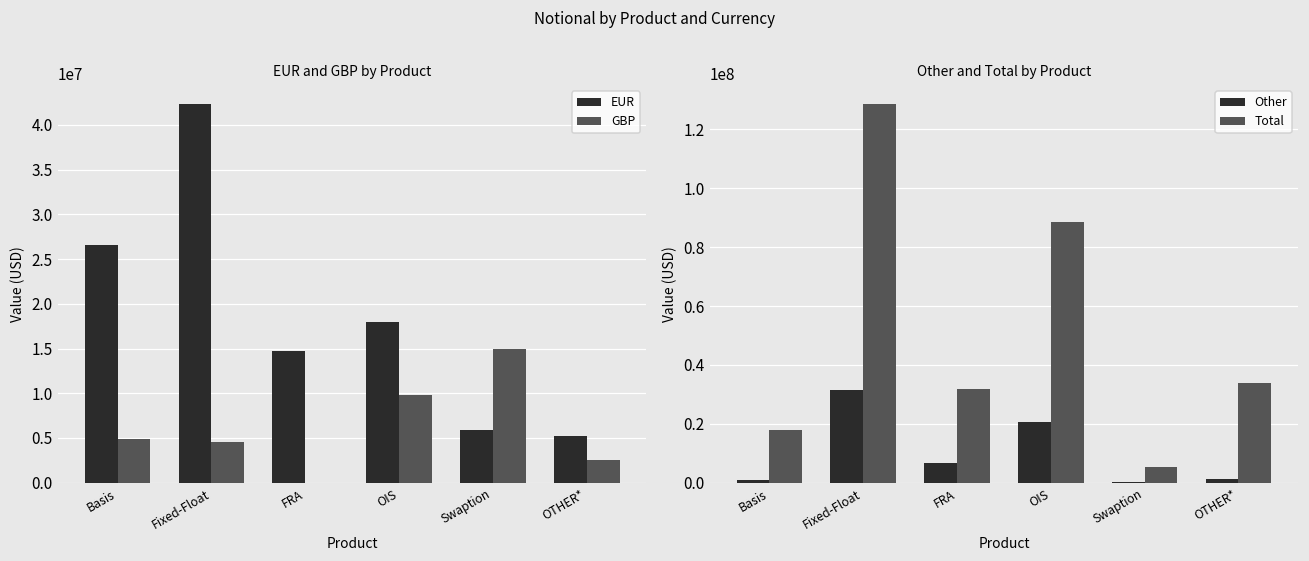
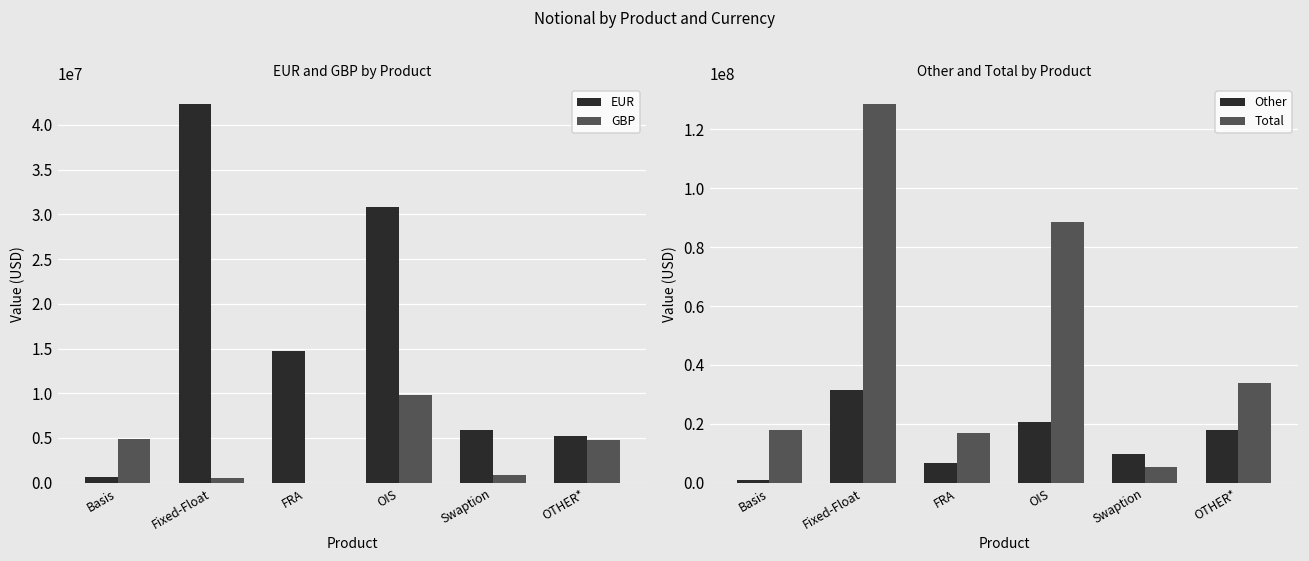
EUR and GBP by Product, EUR, Basis: 27000000 -> 1000000
EUR and GBP by Product, GBP, Fixed-Float: 5000000 -> 1000000
EUR and GBP by Product, EUR, OIS: 18000000 -> 31000000
EUR and GBP by Product, GBP, Swaption: 15000000 -> 1000000
EUR and GBP by Product, GBP, OTHER*: 2000000 -> 5000000
Other and Total by Product, Total, FRA: 32000000 -> 17000000
Other and Total by Product, Other, Swaption: 0 -> 10000000
Other and Total by Product, Other, OTHER*: 1000000 -> 18000000
